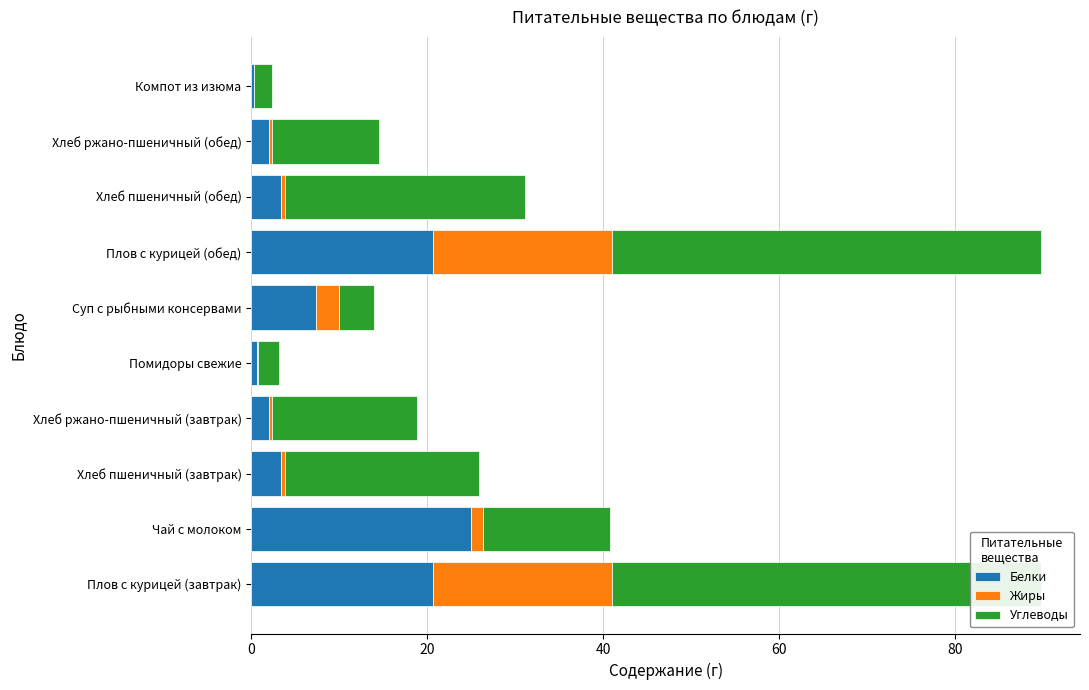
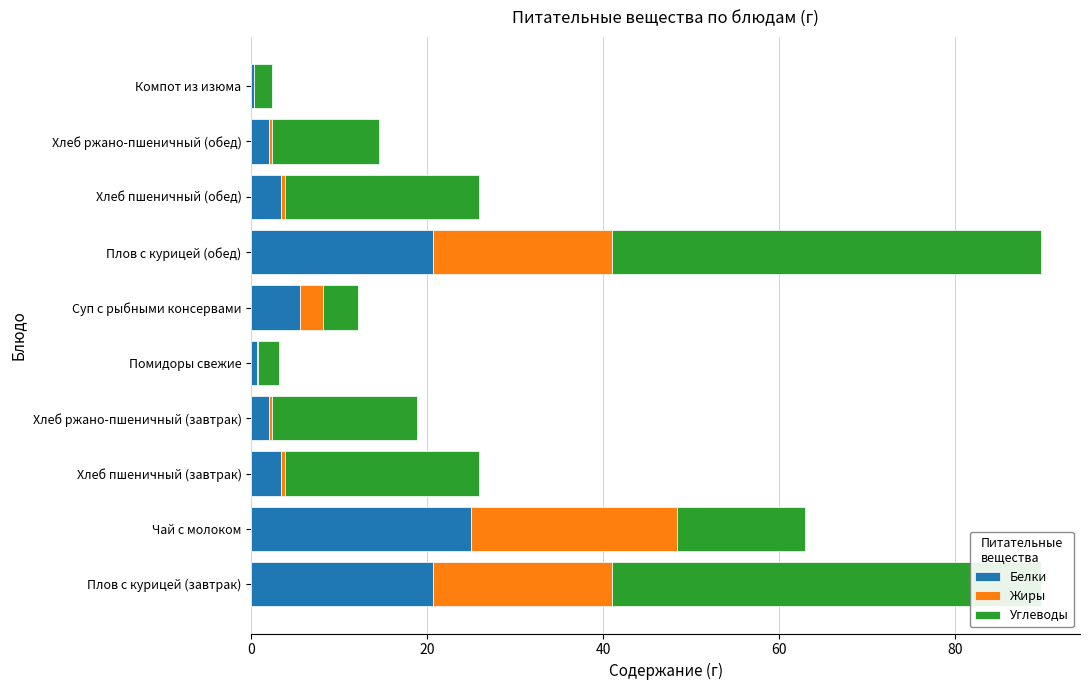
Углеводы, Хлеб пшеничный (обед): 27 -> 22
Белки, Суп с рыбными консервами: 7 -> 6
Жиры, Чай с молоком: 1 -> 23
